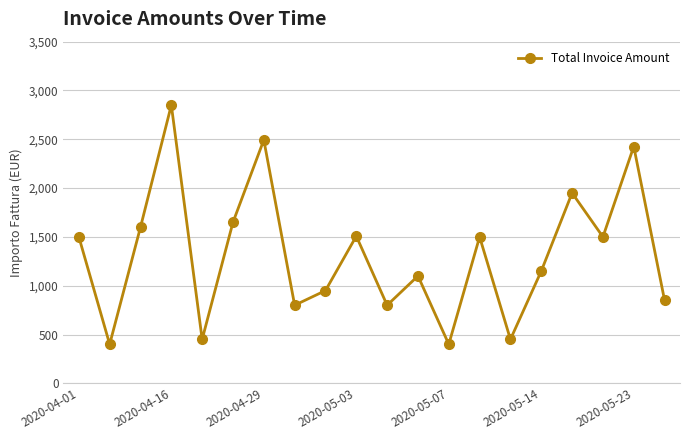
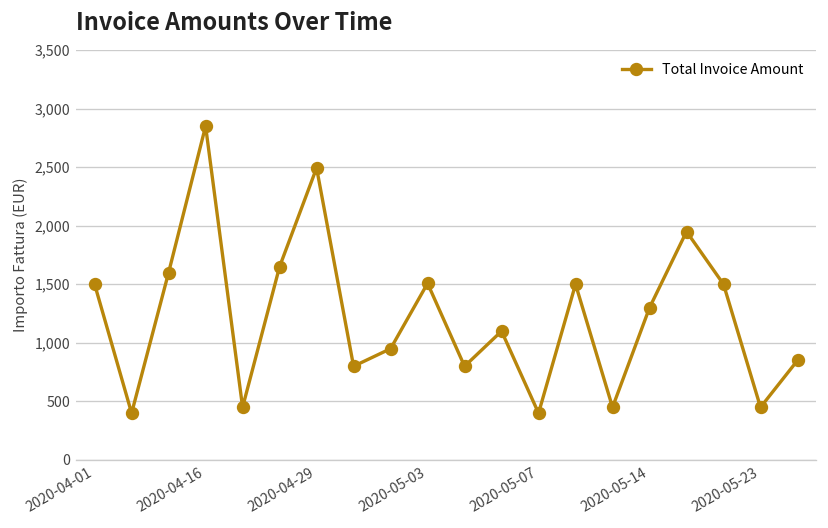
2020-05-14: 1,200 -> 1,300
2020-05-23: 2,400 -> 500
